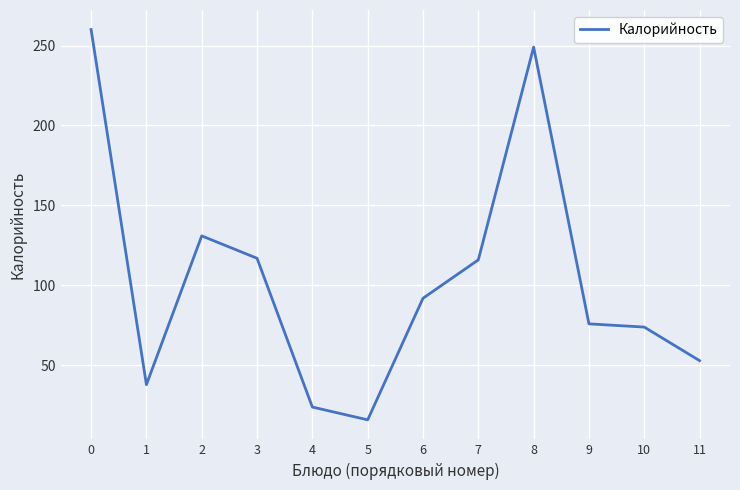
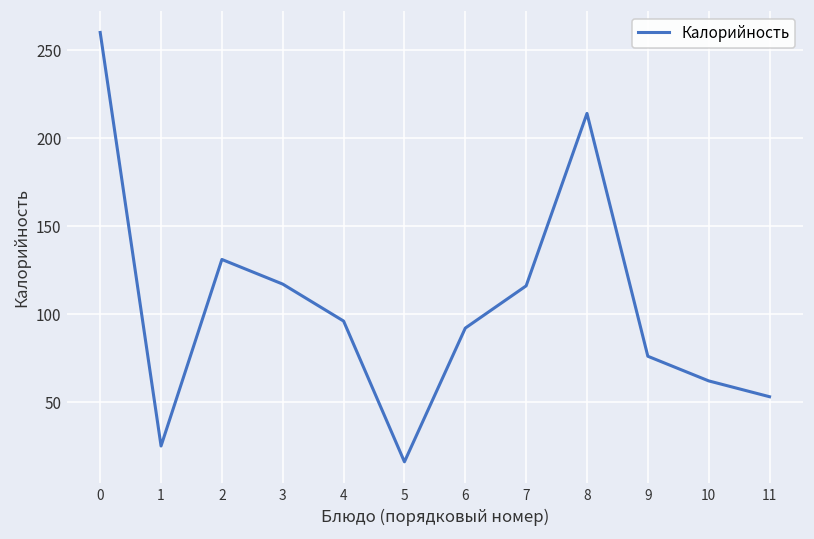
1: 38 -> 25
4: 24 -> 96
8: 249 -> 214
10: 74 -> 62
